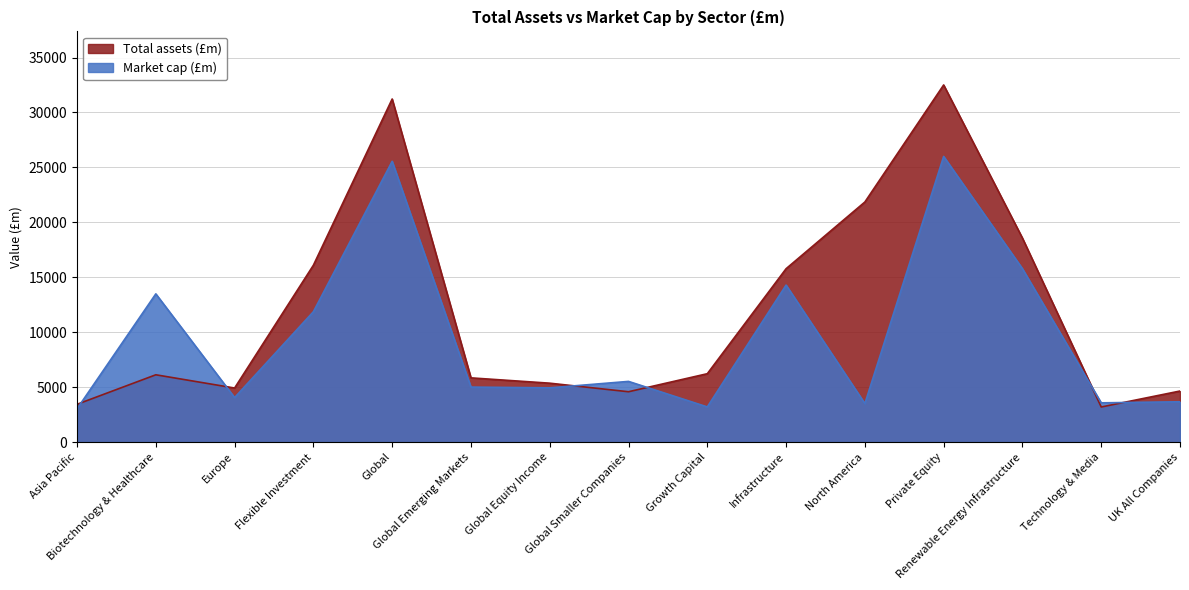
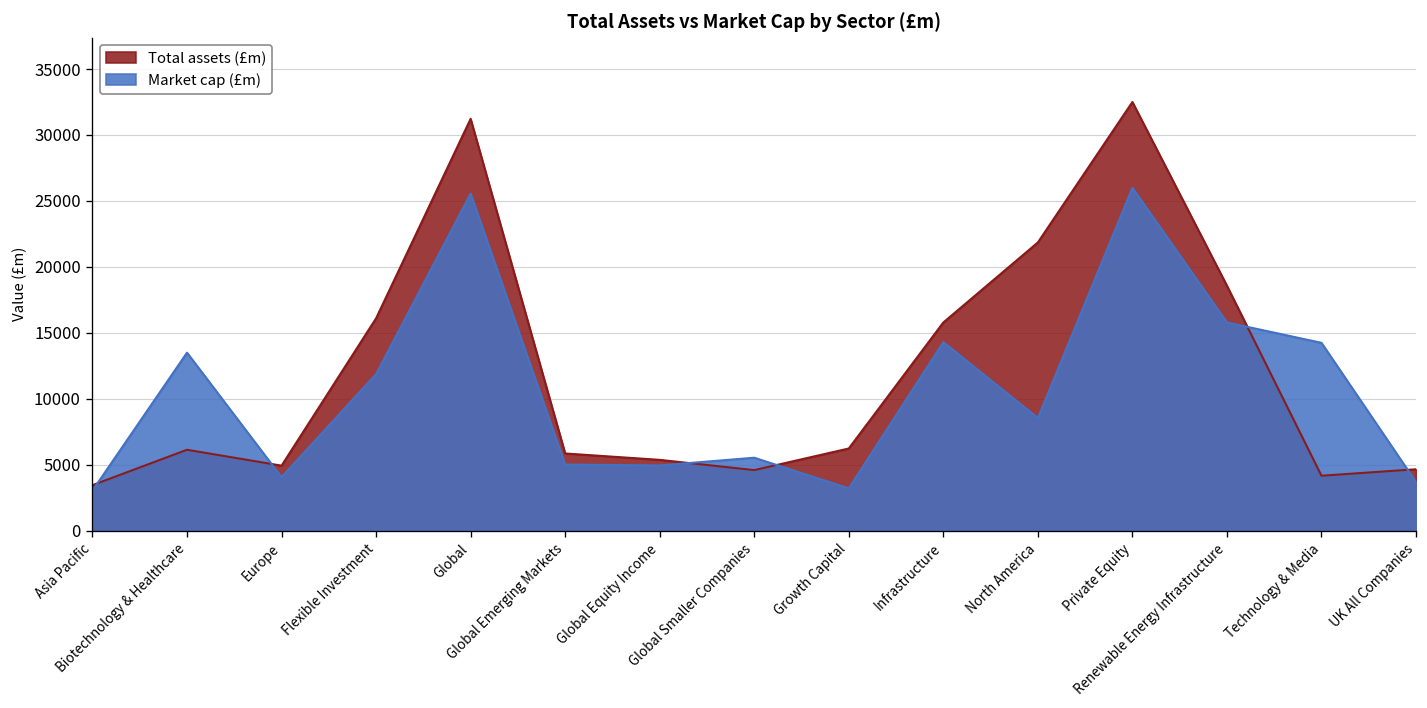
Market cap (£m), North America: 3500 -> 8500
Total assets (£m), Technology & Media: 3200 -> 4200
Market cap (£m), Technology & Media: 3600 -> 14200
